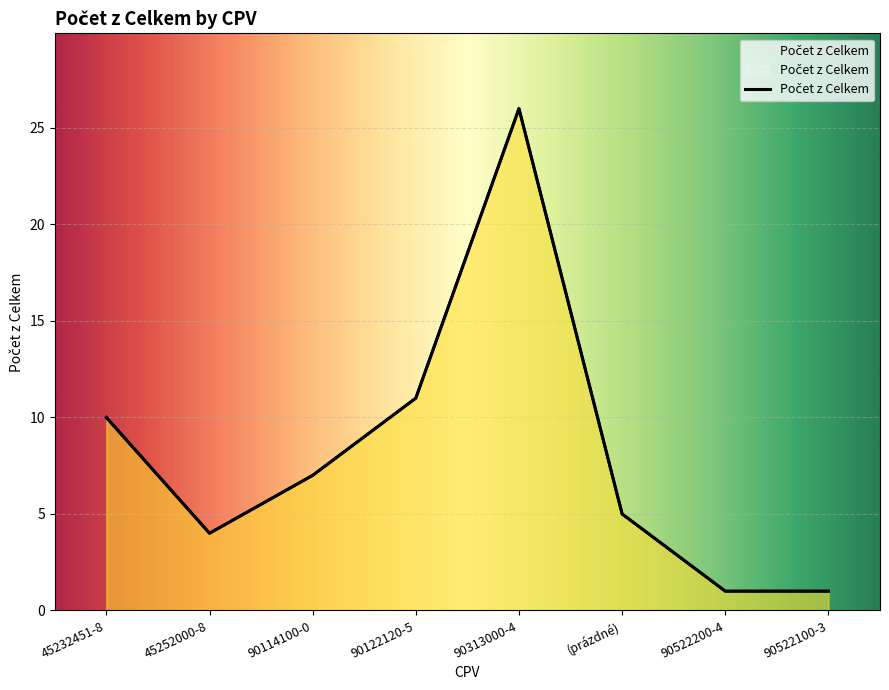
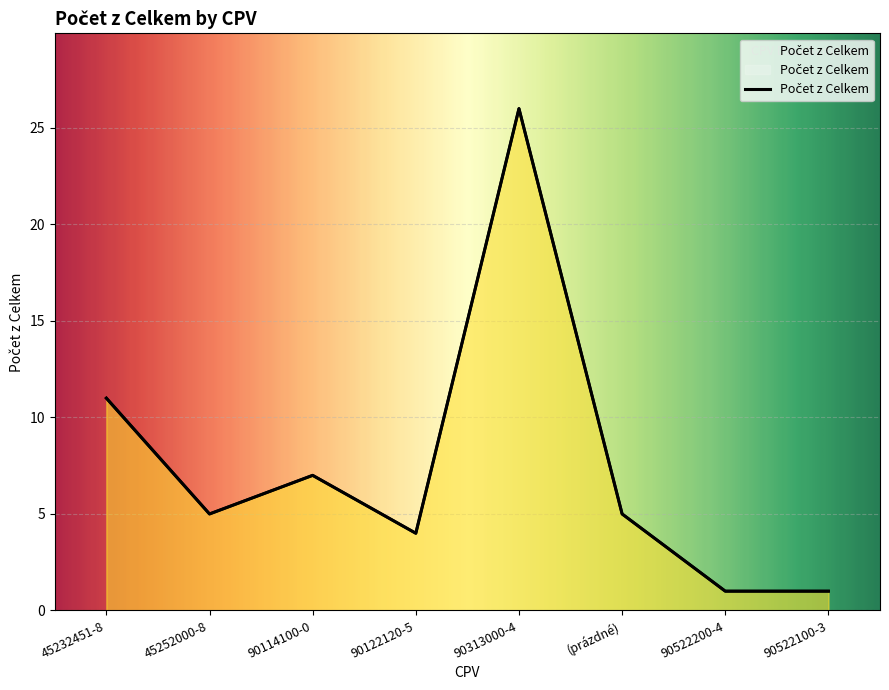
45232451-8: 10 -> 11
45252000-8: 4 -> 5
90122120-5: 11 -> 4
